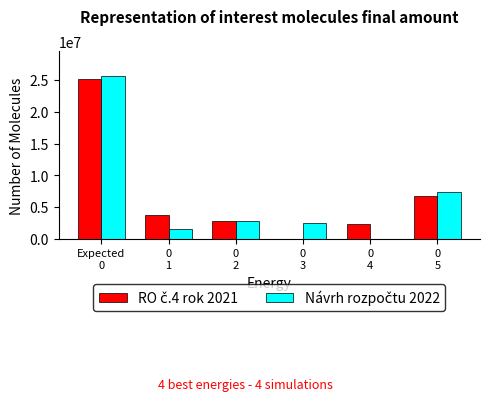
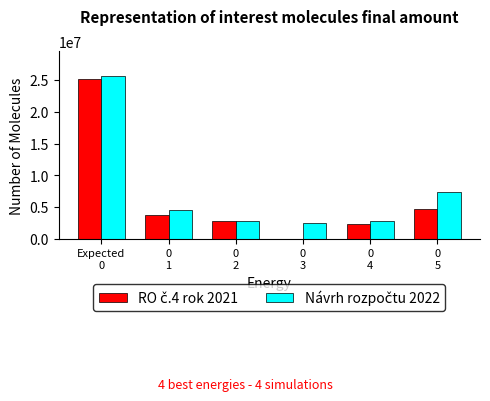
Návrh rozpočtu 2022, 0 1: 2000000 -> 5000000
Návrh rozpočtu 2022, 0 4: 0 -> 3000000
RO č.4 rok 2021, 0 5: 7000000 -> 5000000
